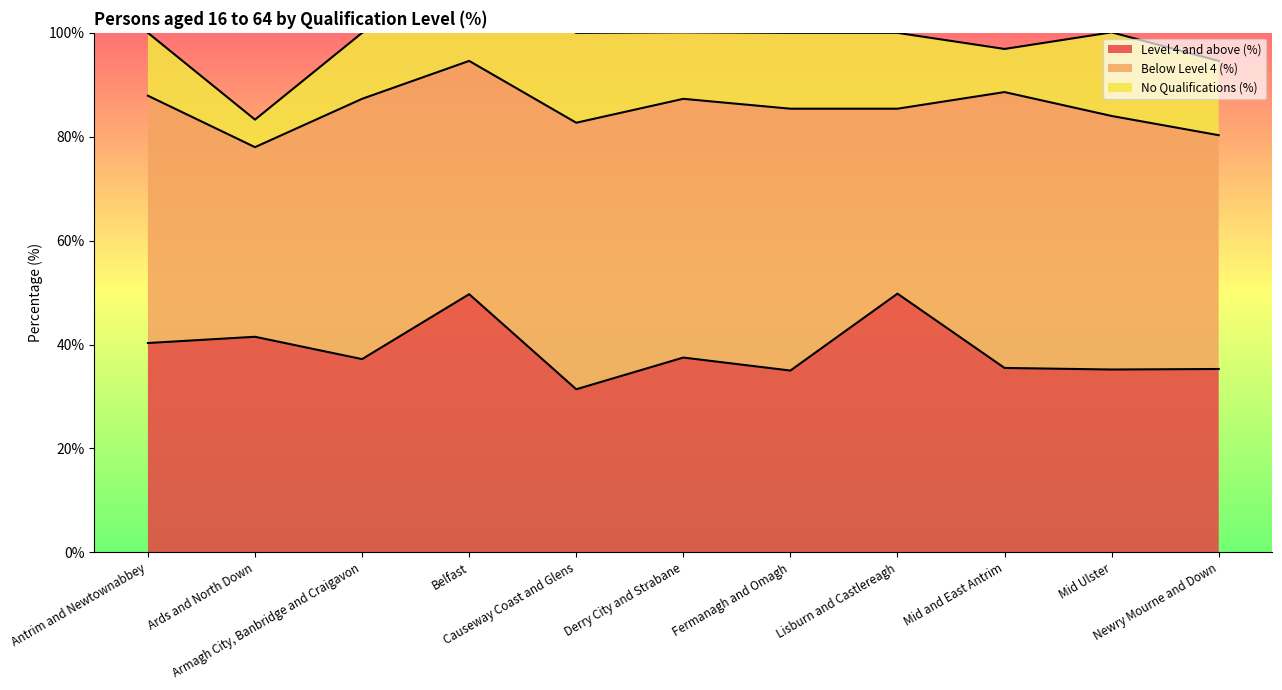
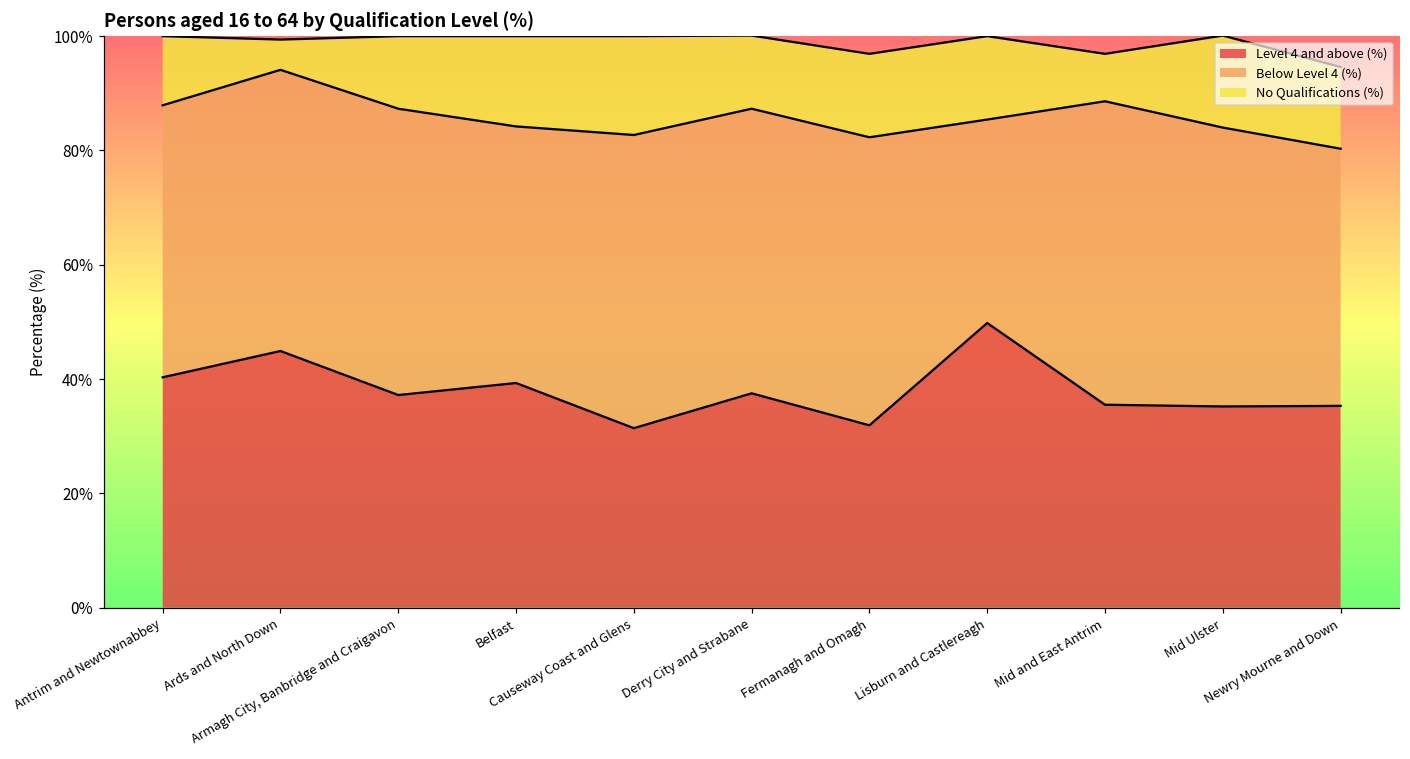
Level 4 and above (%), Ards and North Down: 42% -> 45%
Below Level 4 (%), Ards and North Down: 37% -> 49%
Level 4 and above (%), Belfast: 50% -> 39%
Level 4 and above (%), Fermanagh and Omagh: 35% -> 32%
